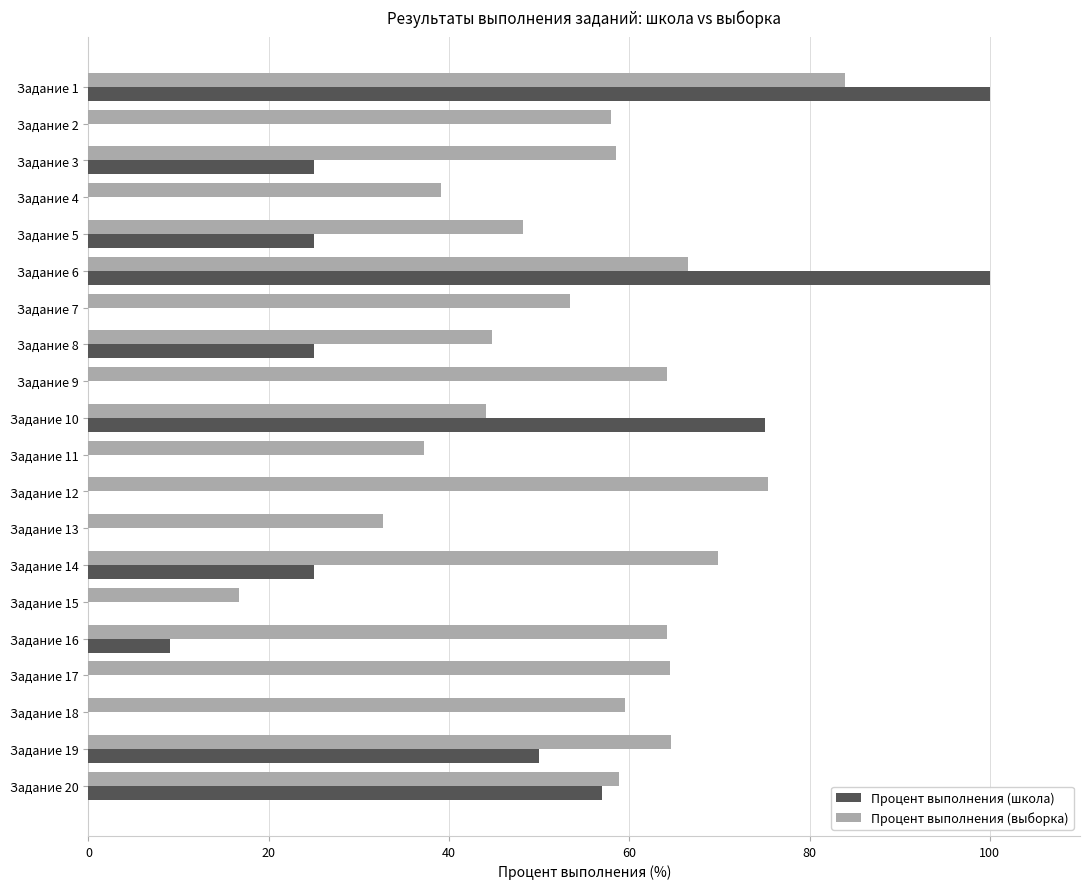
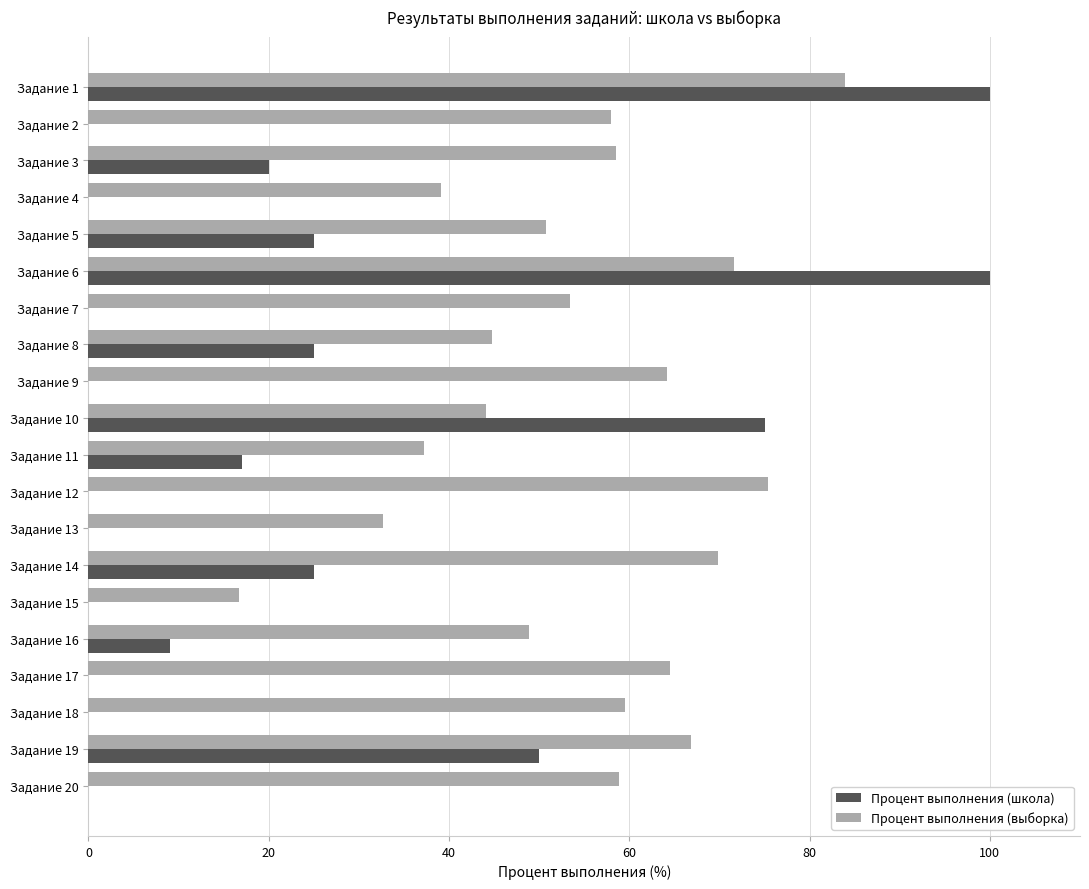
Процент выполнения (школа), Задание 3: 25 -> 20
Процент выполнения (выборка), Задание 5: 48 -> 51
Процент выполнения (выборка), Задание 6: 66 -> 72
Процент выполнения (школа), Задание 11: 0 -> 17
Процент выполнения (выборка), Задание 16: 64 -> 49
Процент выполнения (выборка), Задание 19: 65 -> 67
Процент выполнения (школа), Задание 20: 57 -> 0
